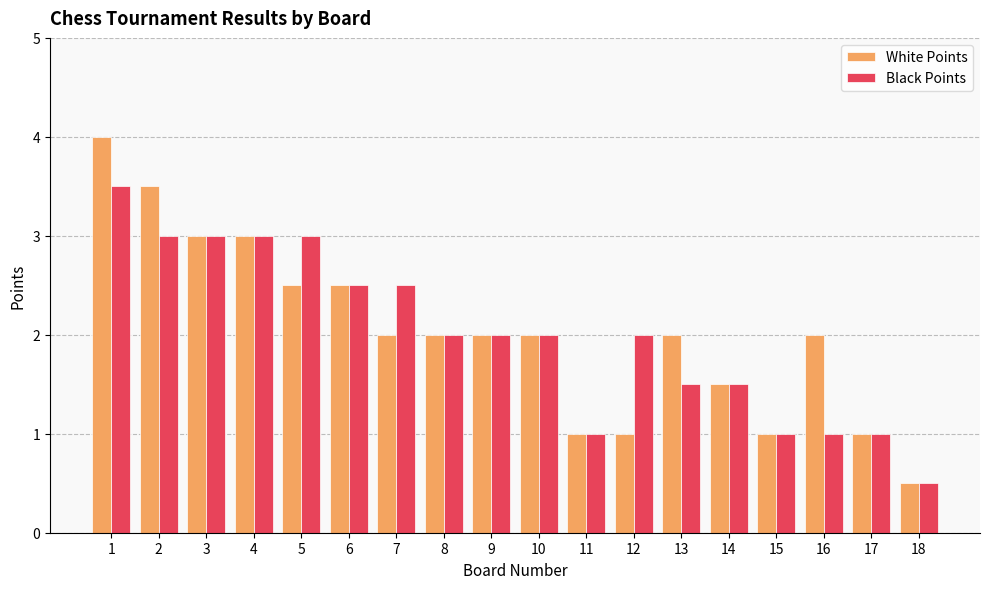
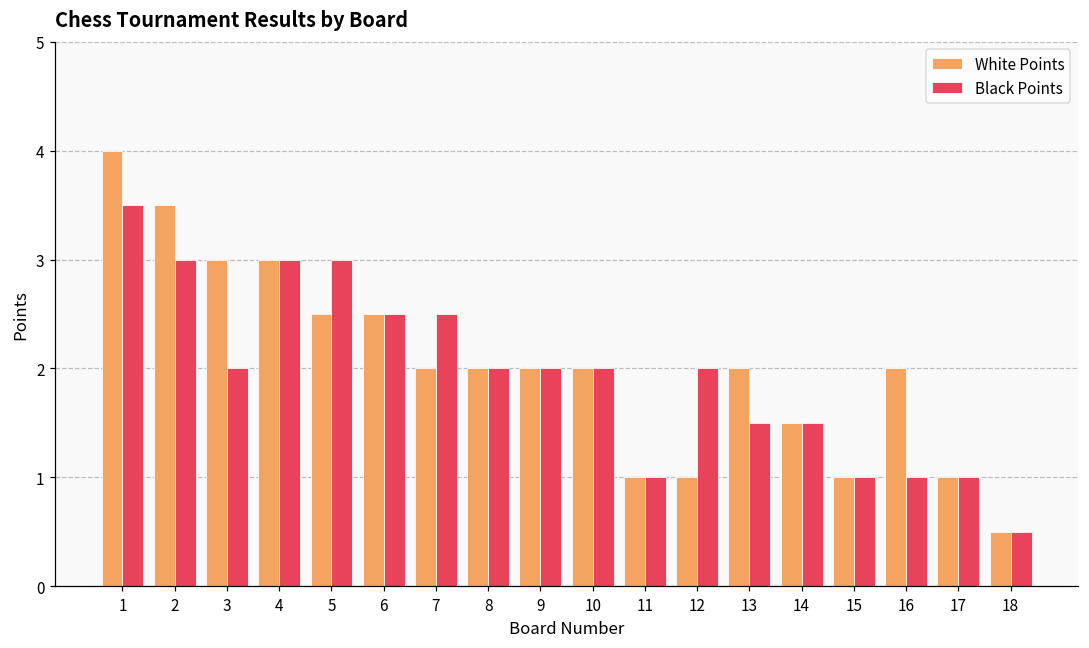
Black Points, 3: 3 -> 2
